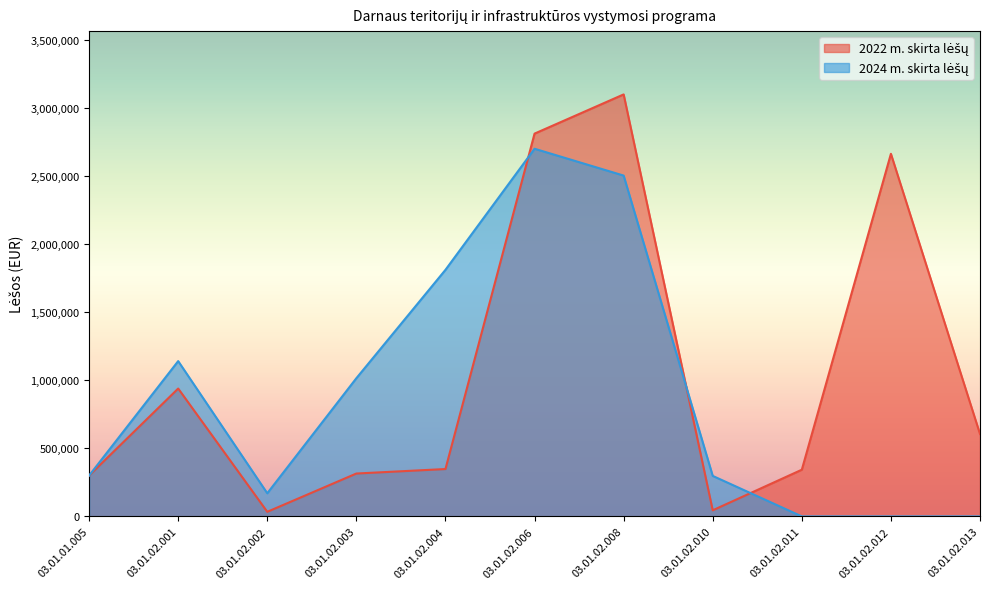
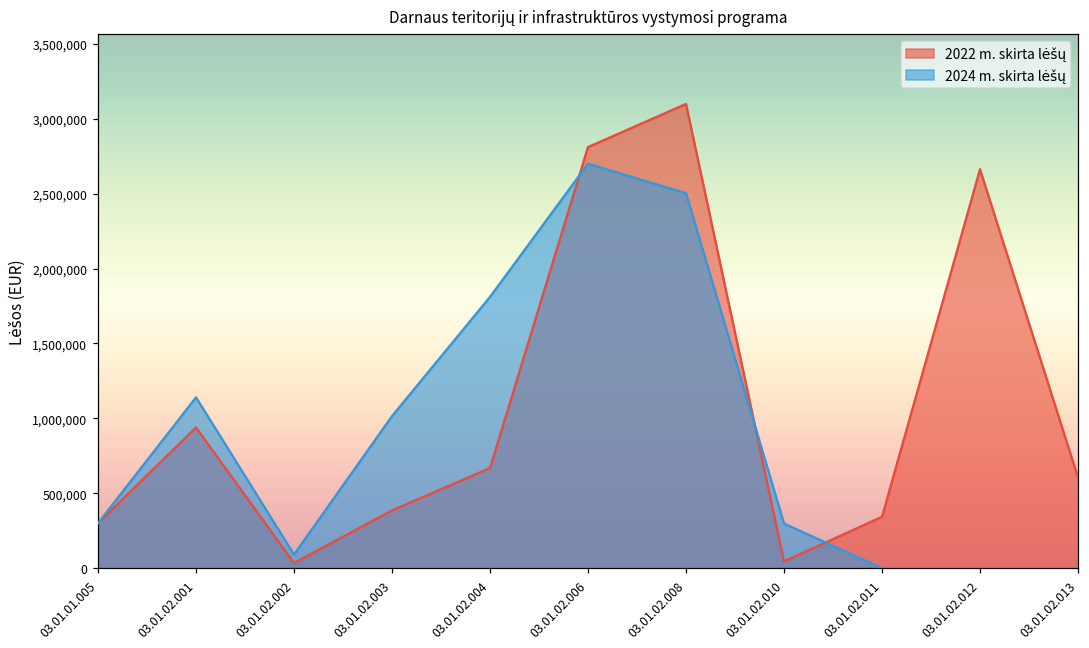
2024 m. skirta lėšų, 03.01.02.002: 170,000 -> 90,000
2022 m. skirta lėšų, 03.01.02.003: 320,000 -> 390,000
2022 m. skirta lėšų, 03.01.02.004: 350,000 -> 670,000
